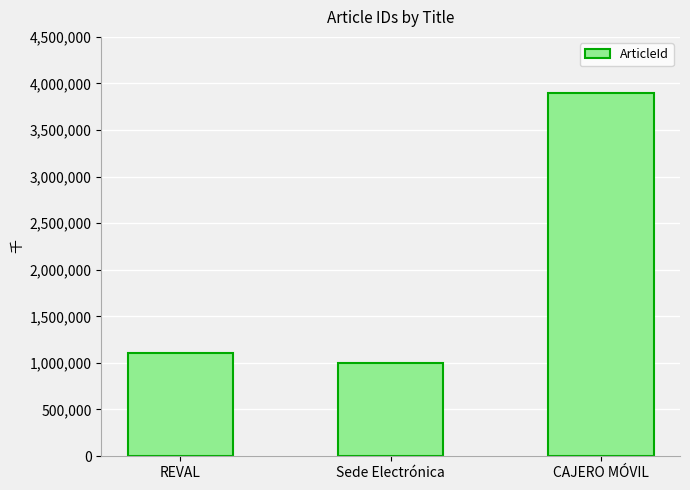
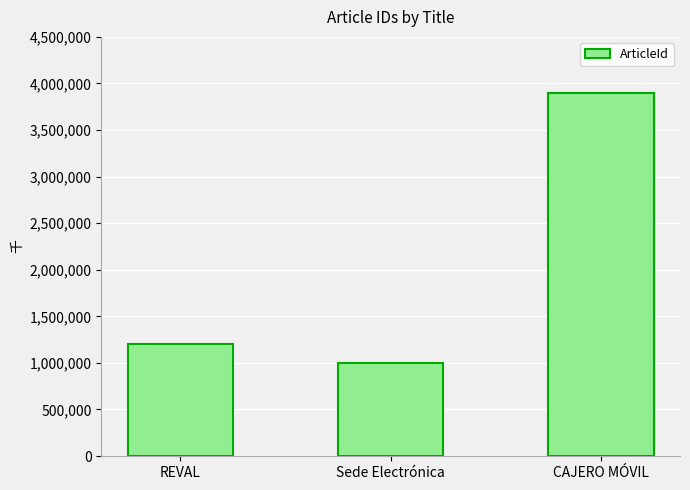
REVAL: 1,100,000 -> 1,200,000
